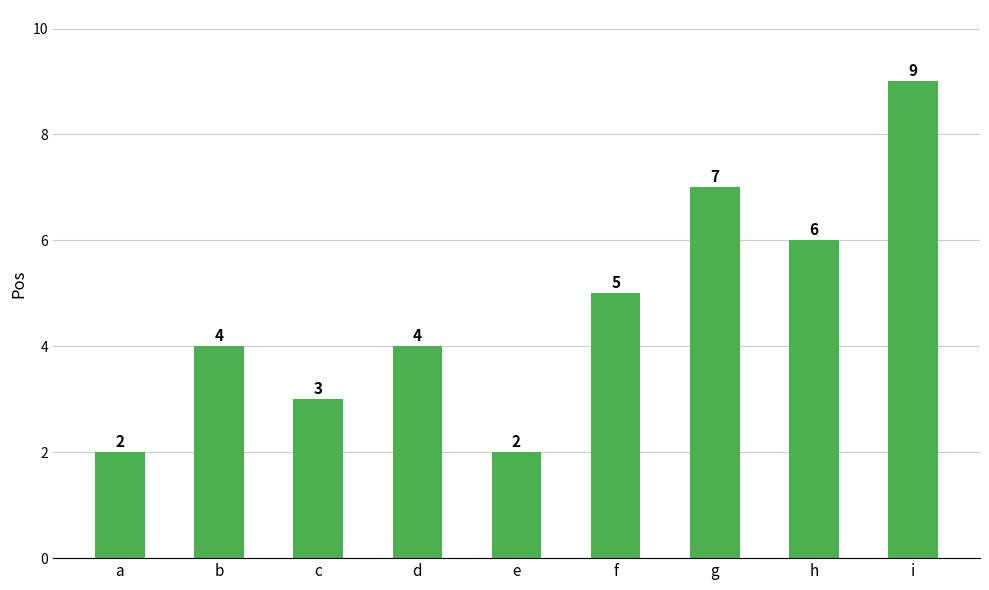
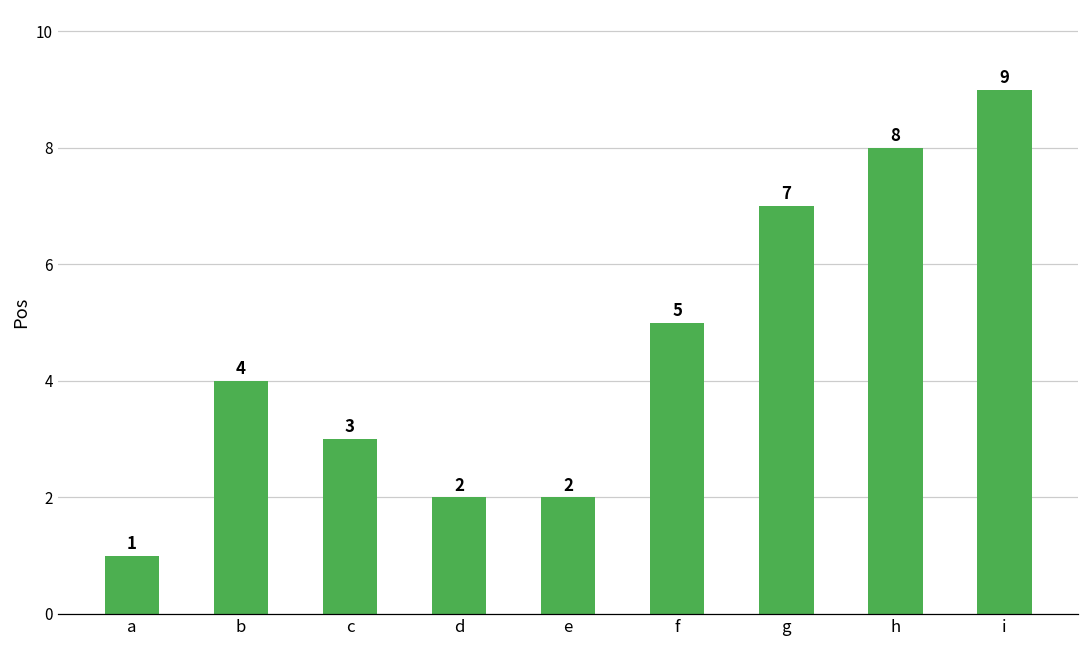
a: 2 -> 1
d: 4 -> 2
h: 6 -> 8
